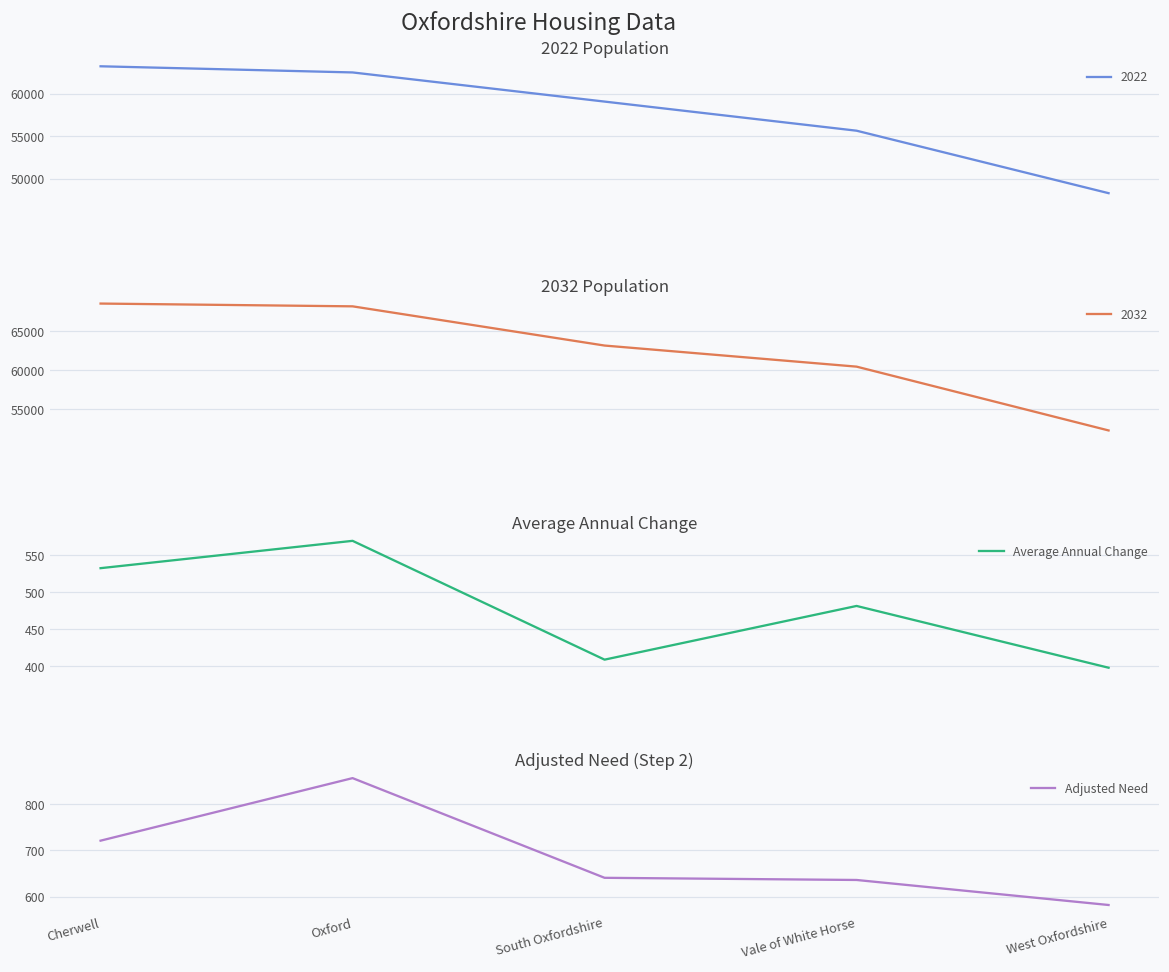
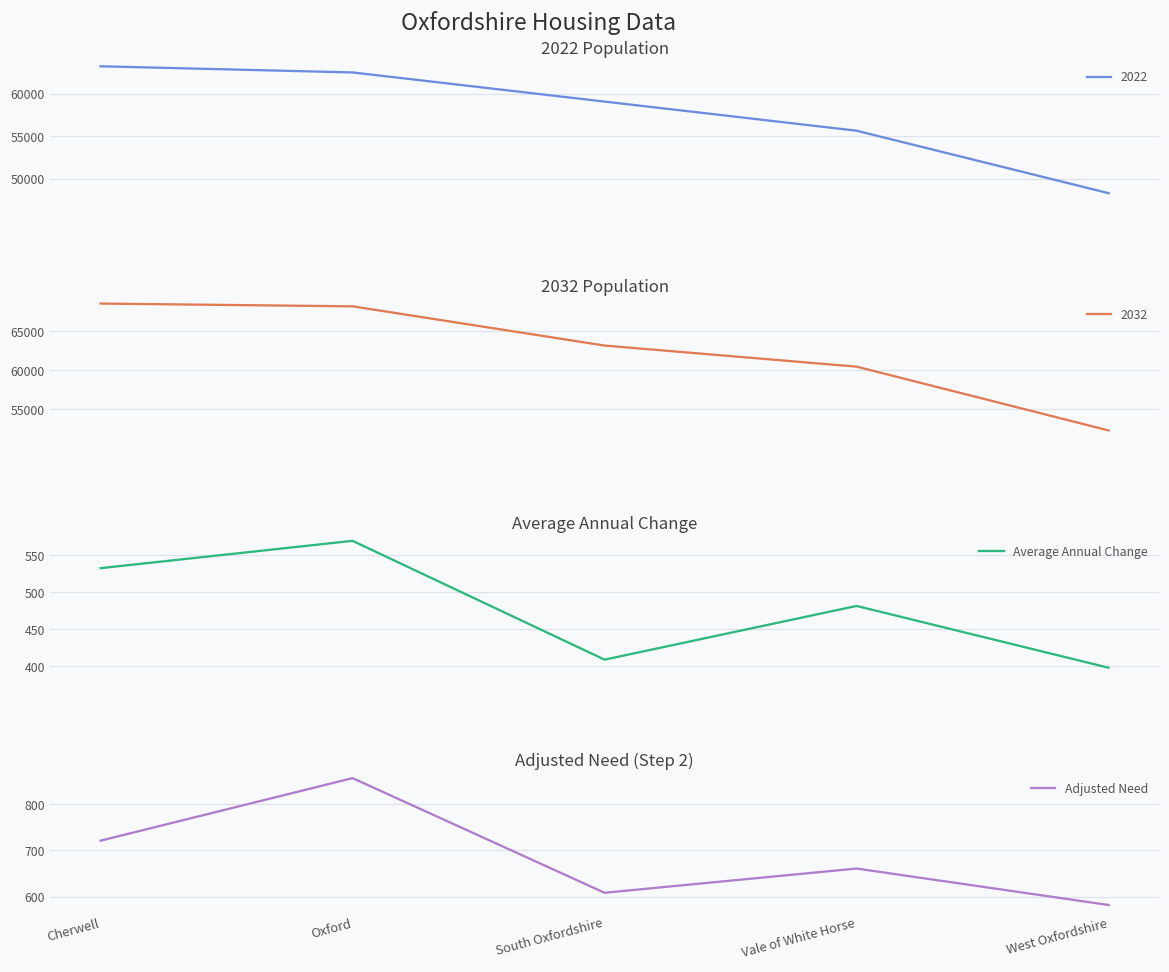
Adjusted Need (Step 2), South Oxfordshire: 640 -> 610
Adjusted Need (Step 2), Vale of White Horse: 640 -> 660
